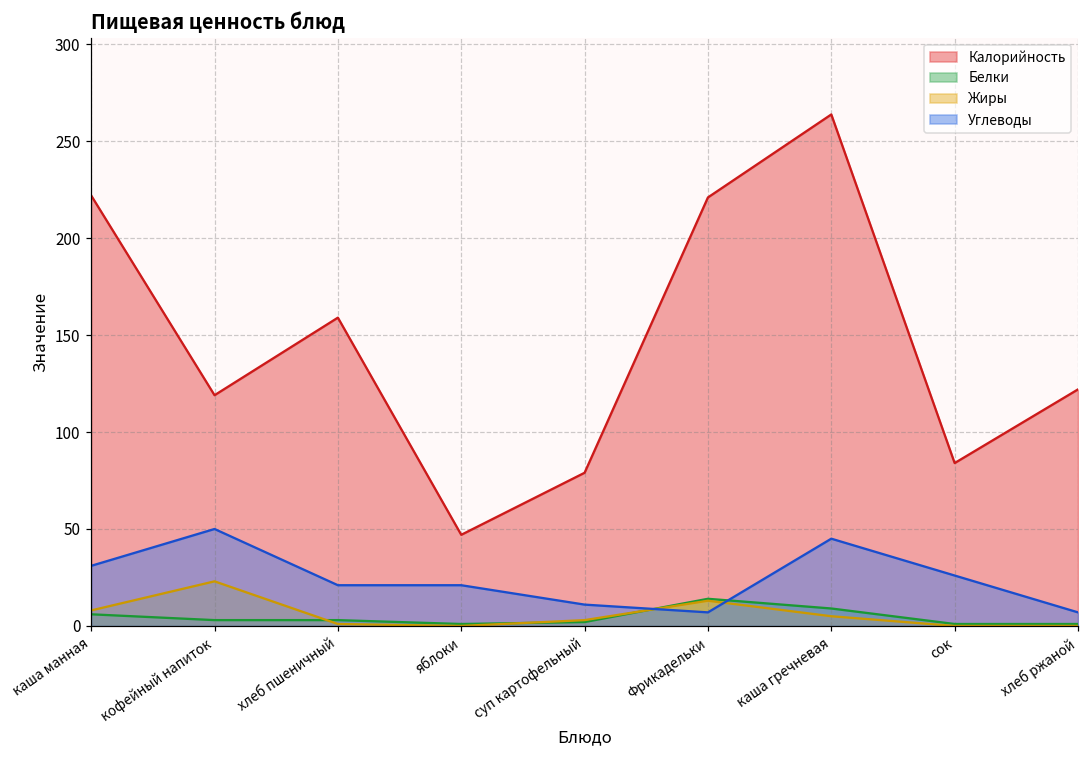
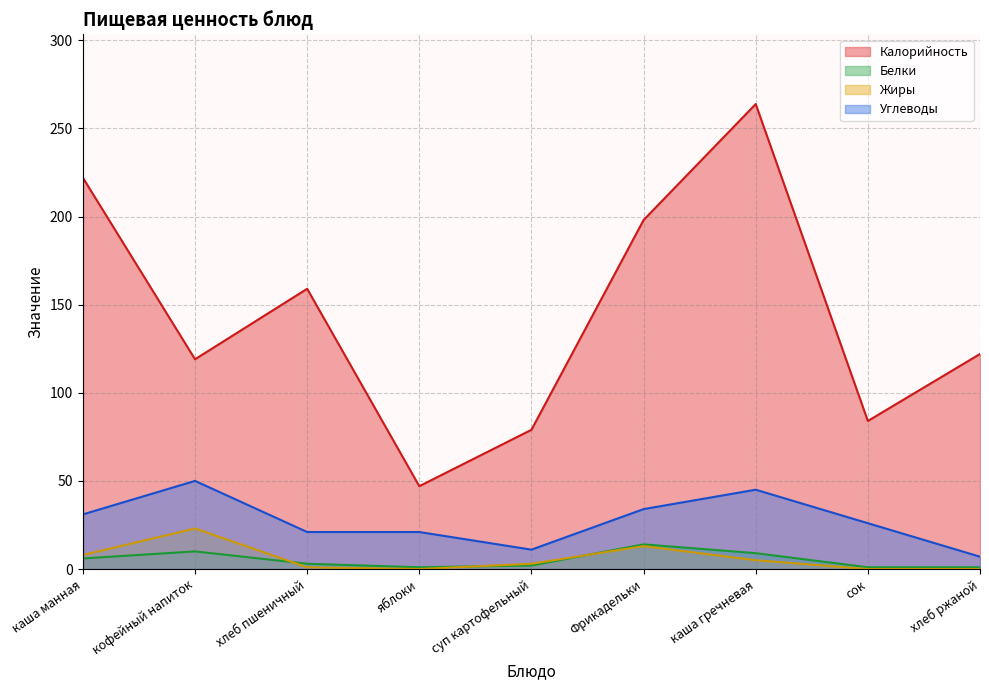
Белки, кофейный напиток: 3 -> 10
Калорийность, Фрикадельки: 221 -> 198
Углеводы, Фрикадельки: 7 -> 34
